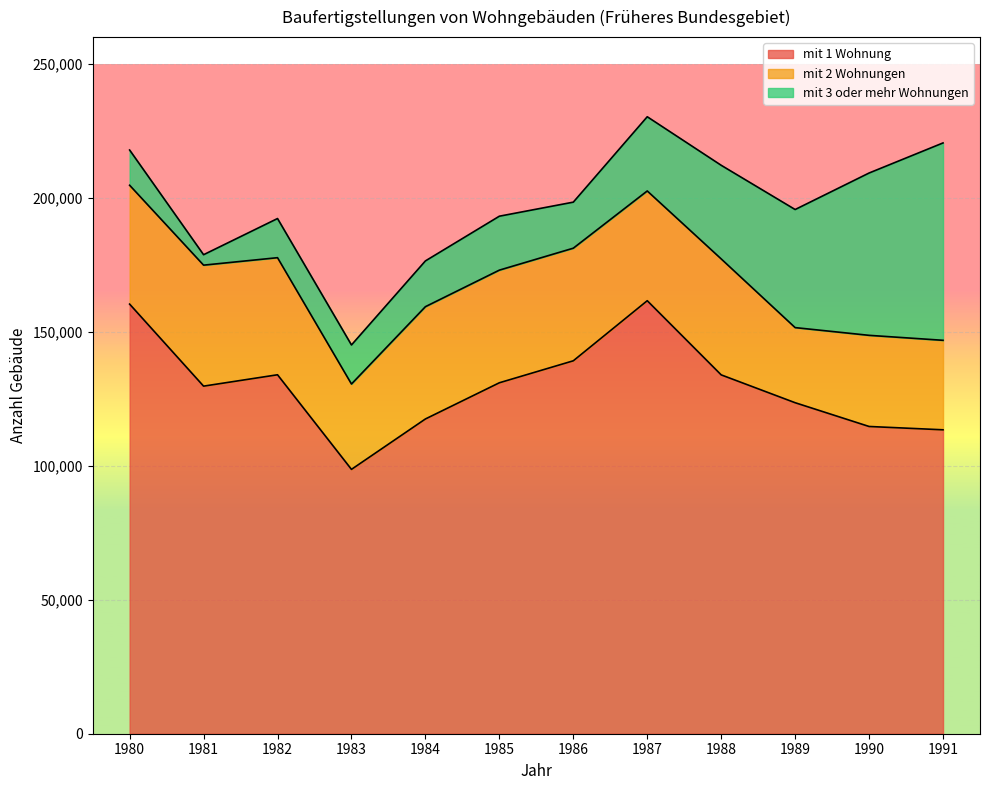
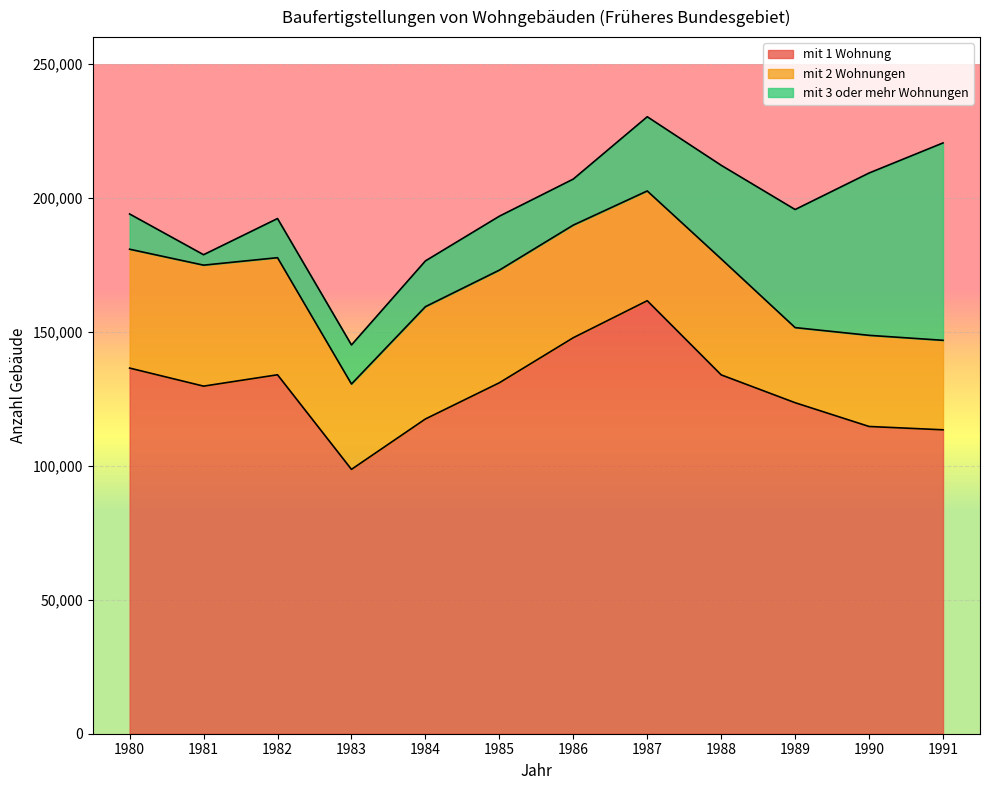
mit 1 Wohnung, 1980: 160,000 -> 136,000
mit 1 Wohnung, 1986: 139,000 -> 148,000
